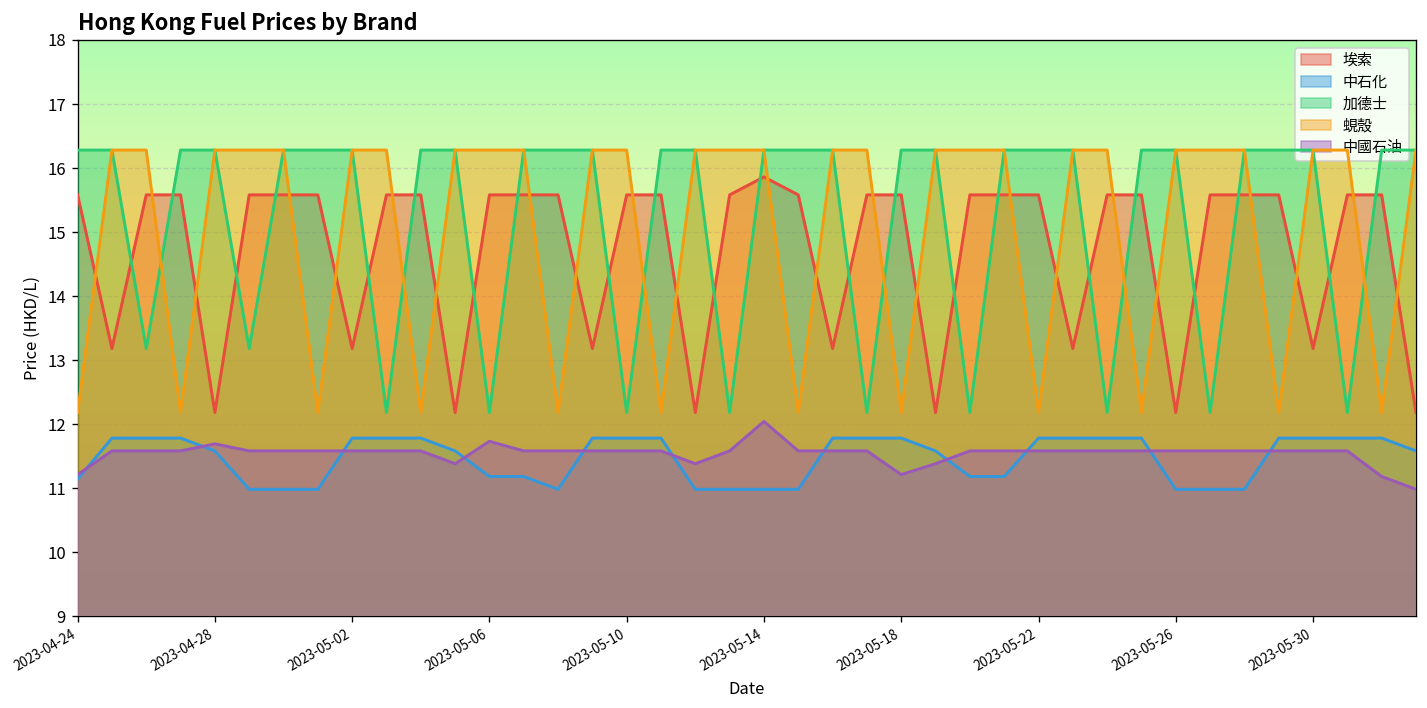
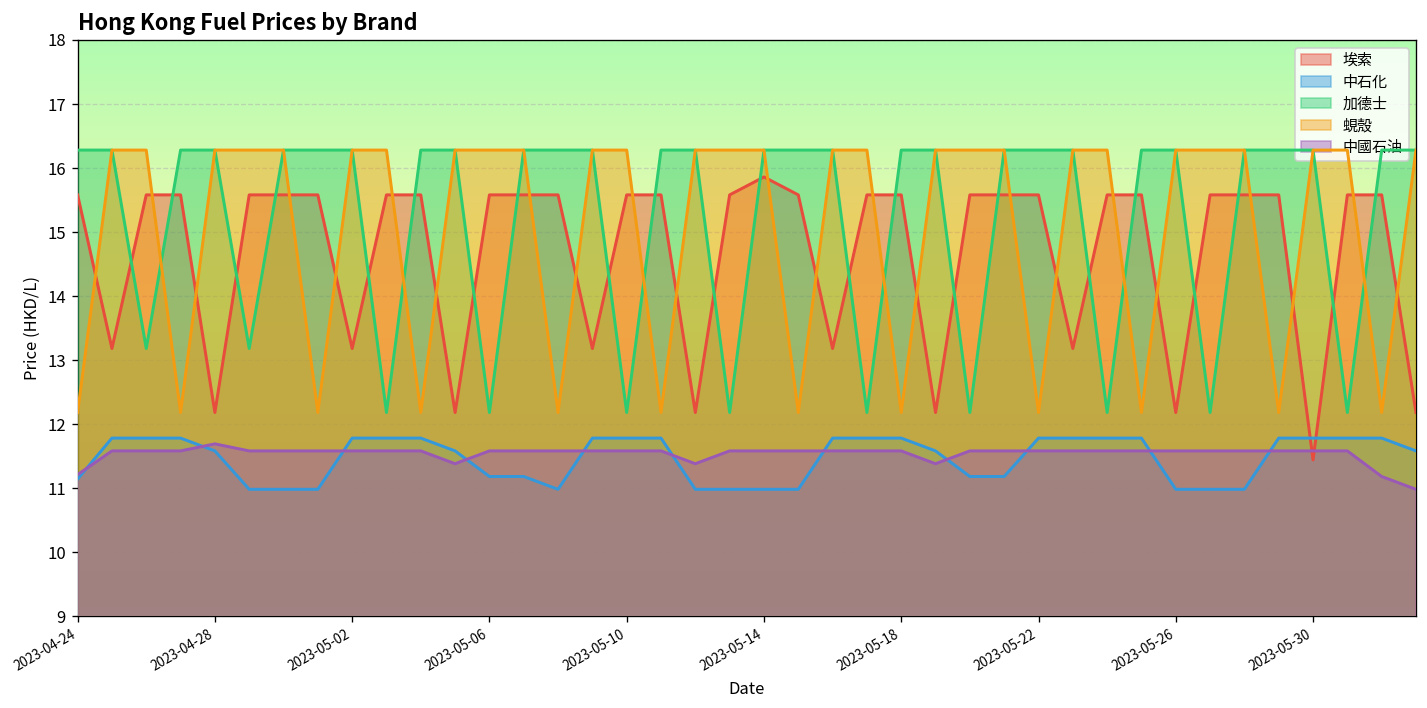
中國石油, 2023-05-06: 11.7 -> 11.6
中國石油, 2023-05-14: 12.0 -> 11.6
中國石油, 2023-05-18: 11.2 -> 11.6
埃索, 2023-05-30: 13.2 -> 11.4
